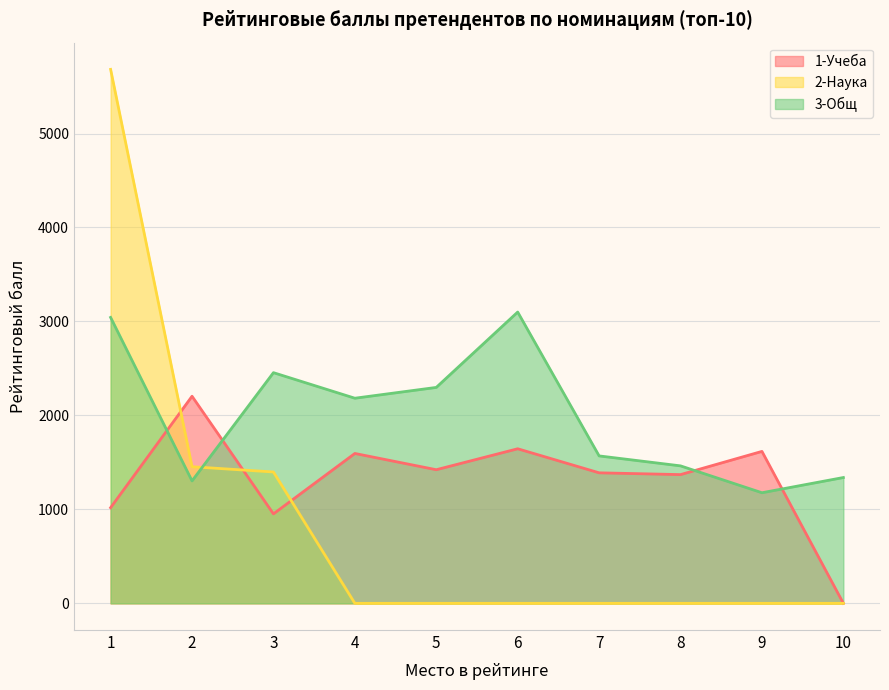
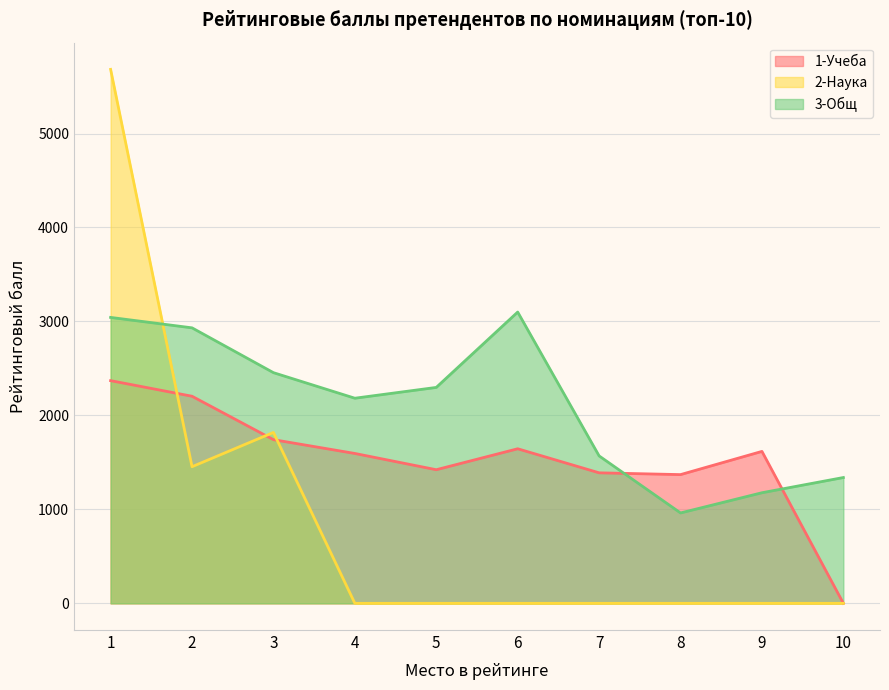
1-Учеба, 1: 1000 -> 2400
3-Общ, 2: 1300 -> 2900
1-Учеба, 3: 1000 -> 1700
2-Наука, 3: 1400 -> 1800
3-Общ, 8: 1500 -> 1000
